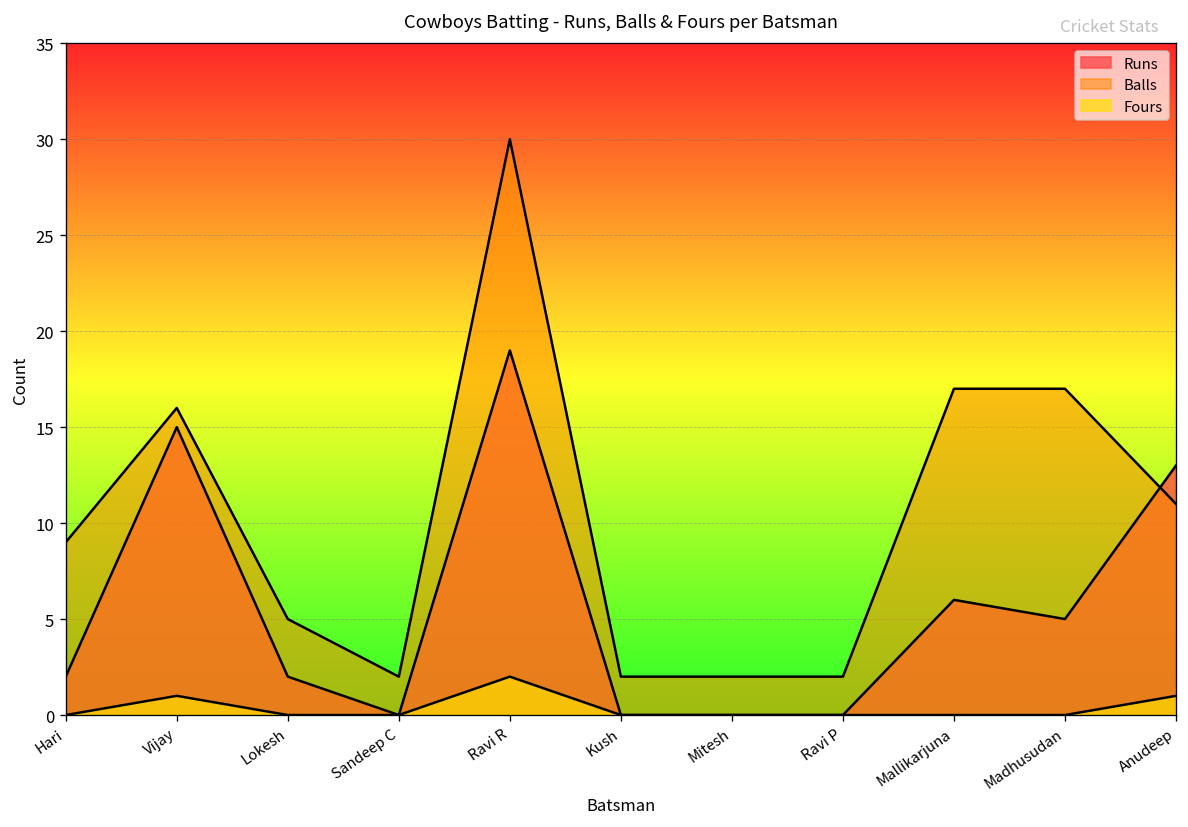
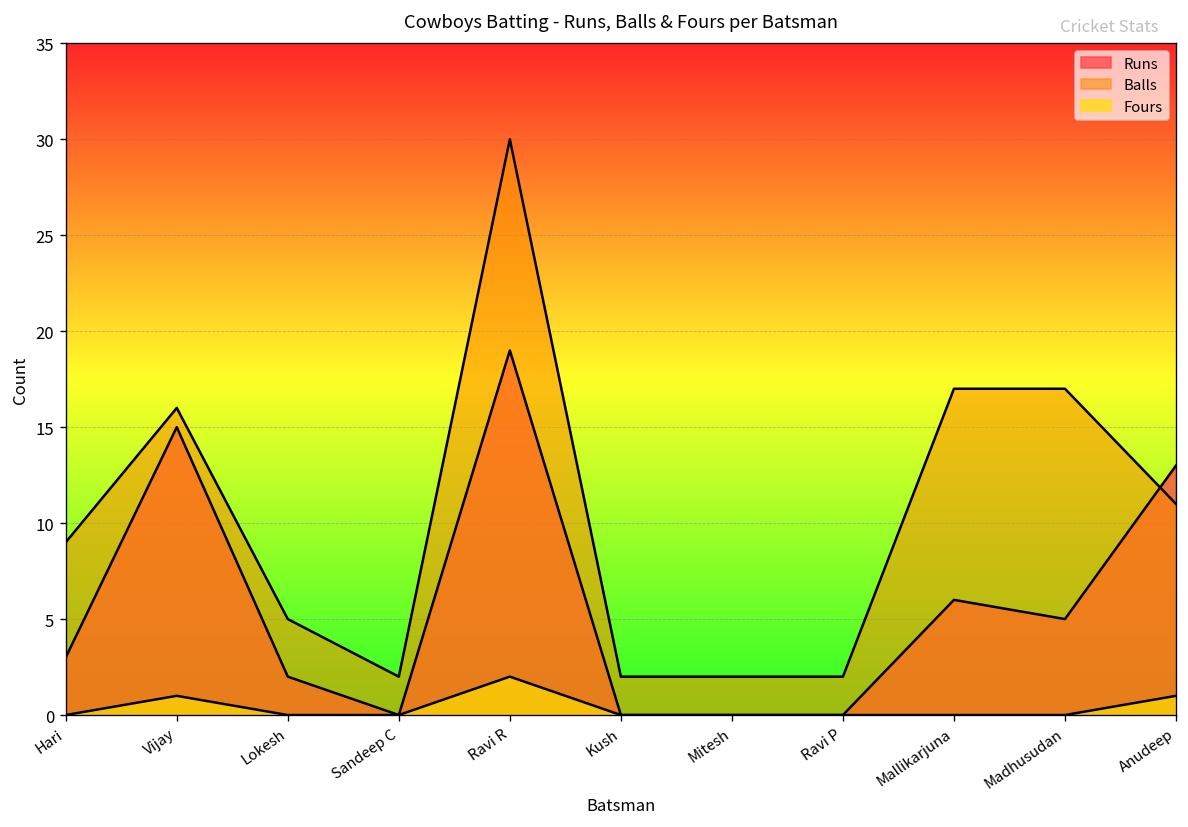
Runs, Hari: 2 -> 3
